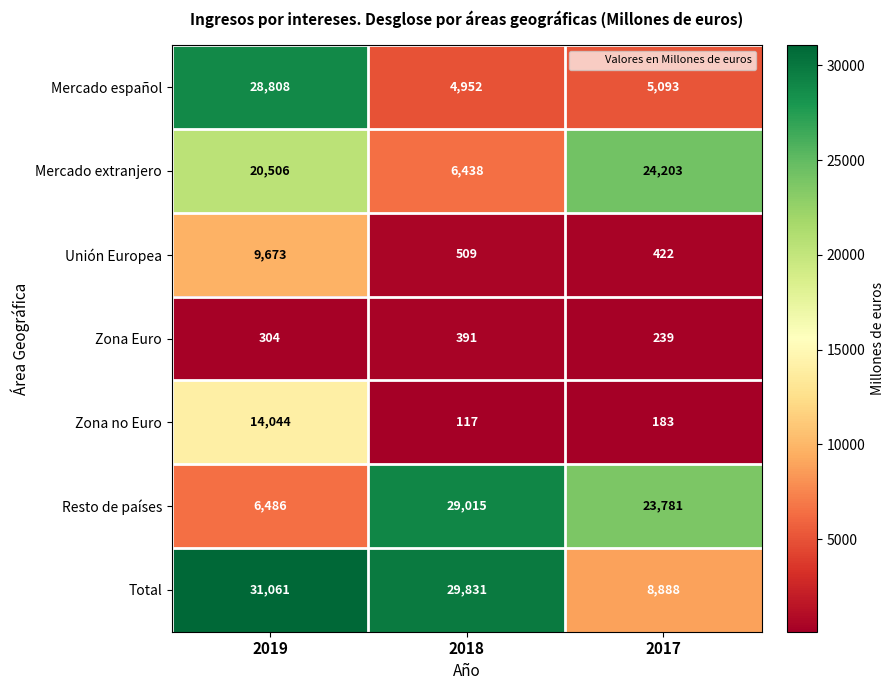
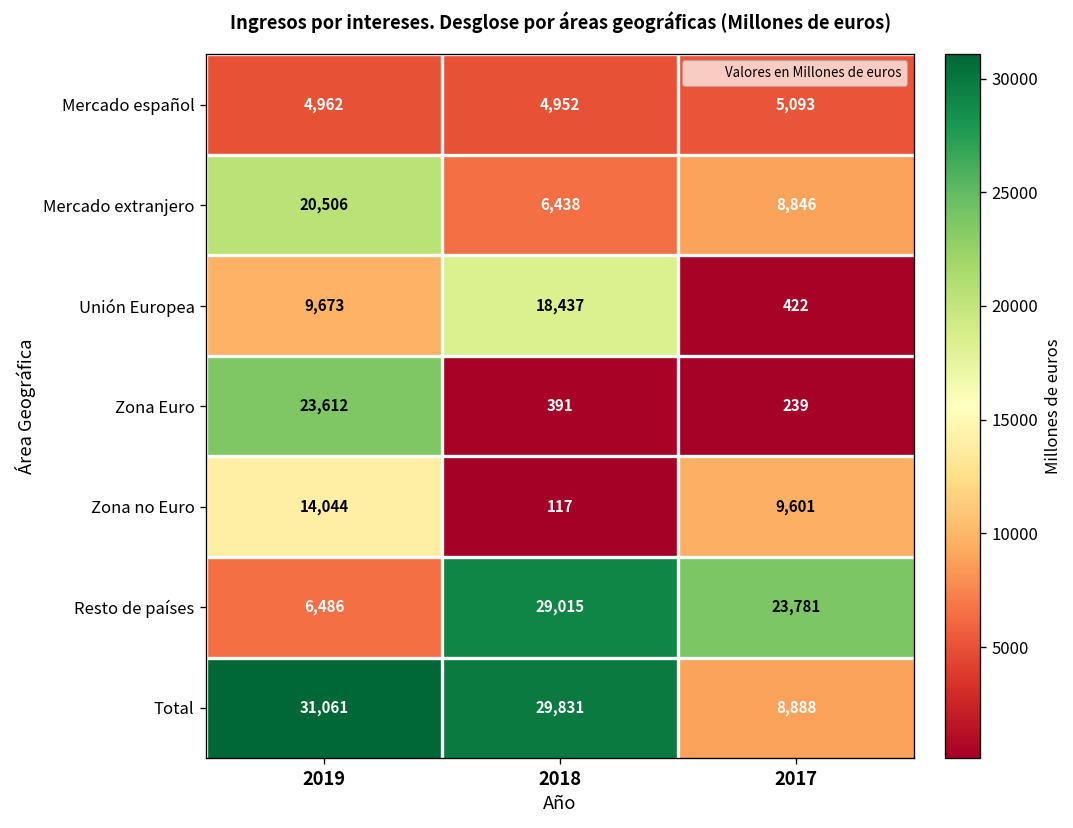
Mercado español, 2019: 28,808 -> 4,962
Mercado extranjero, 2017: 24,203 -> 8,846
Unión Europea, 2018: 509 -> 18,437
Zona Euro, 2019: 304 -> 23,612
Zona no Euro, 2017: 183 -> 9,601
